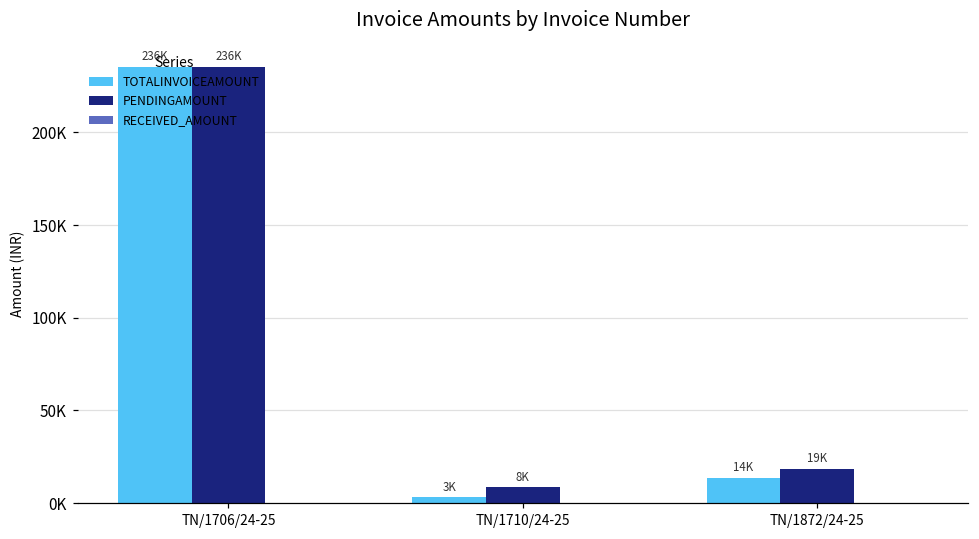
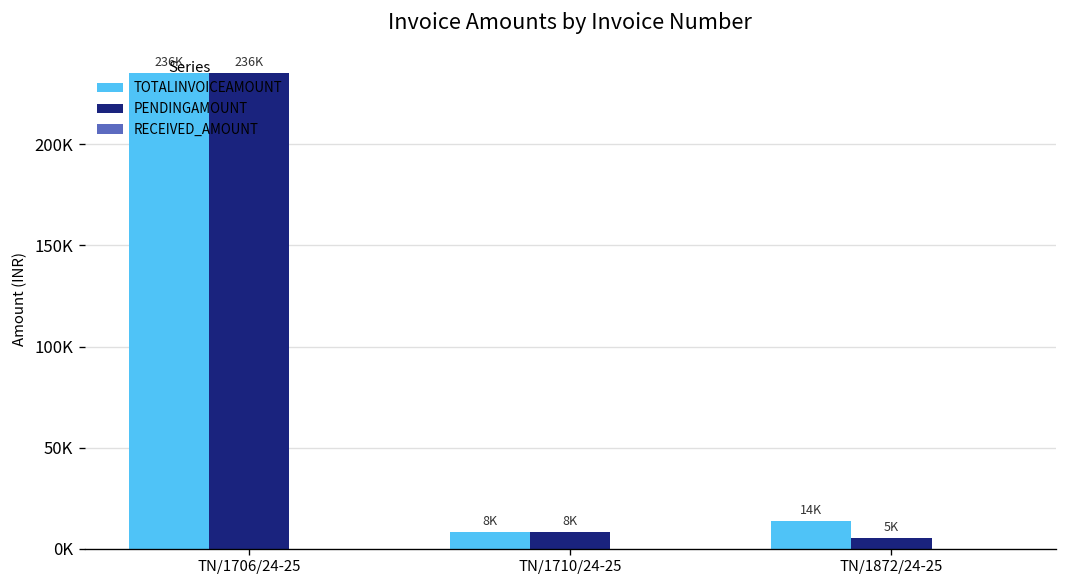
TOTALINVOICEAMOUNT, TN/1710/24-25: 3K -> 8K
PENDINGAMOUNT, TN/1872/24-25: 19K -> 5K
